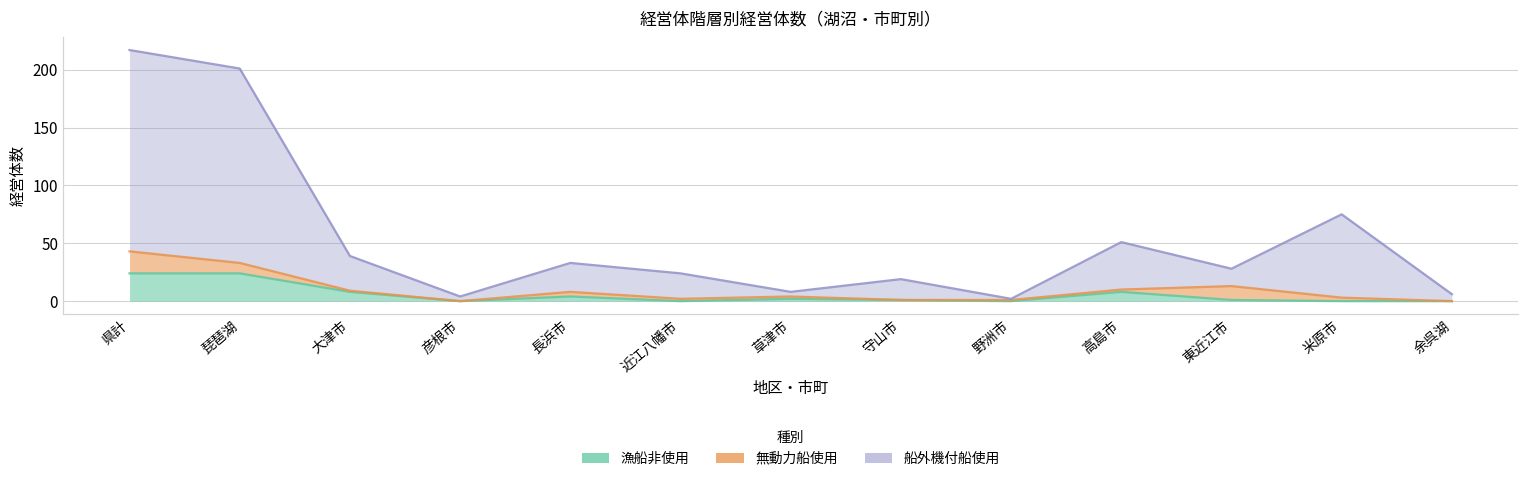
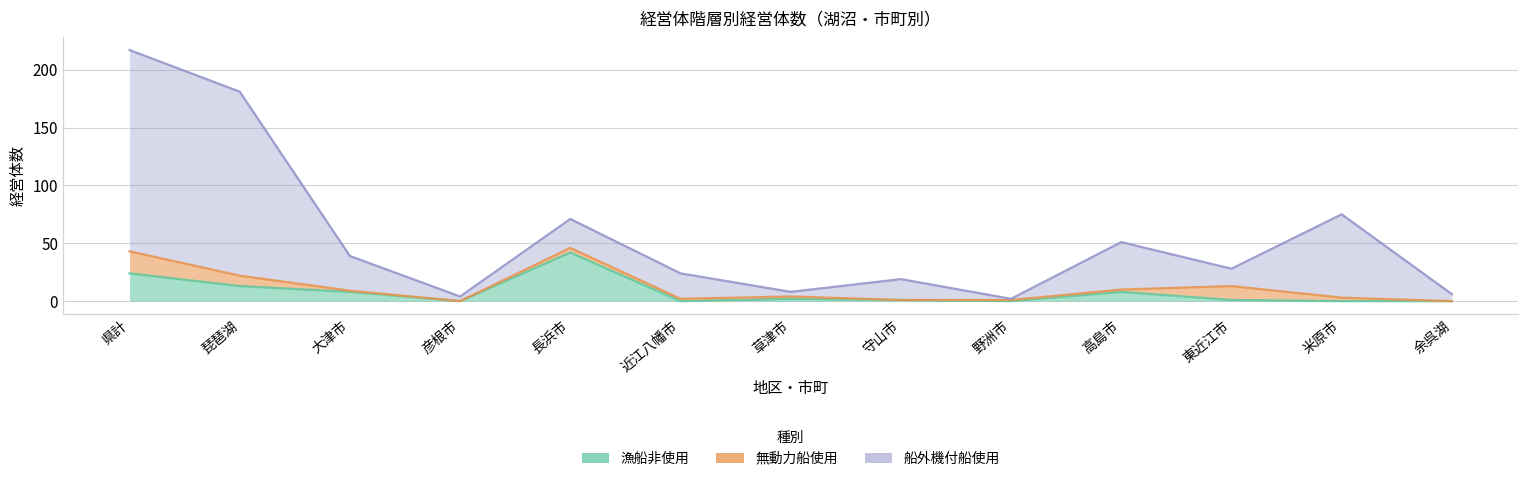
漁船非使用, 琵琶湖: 24 -> 13
船外機付船使用, 琵琶湖: 168 -> 159
漁船非使用, 長浜市: 4 -> 42
